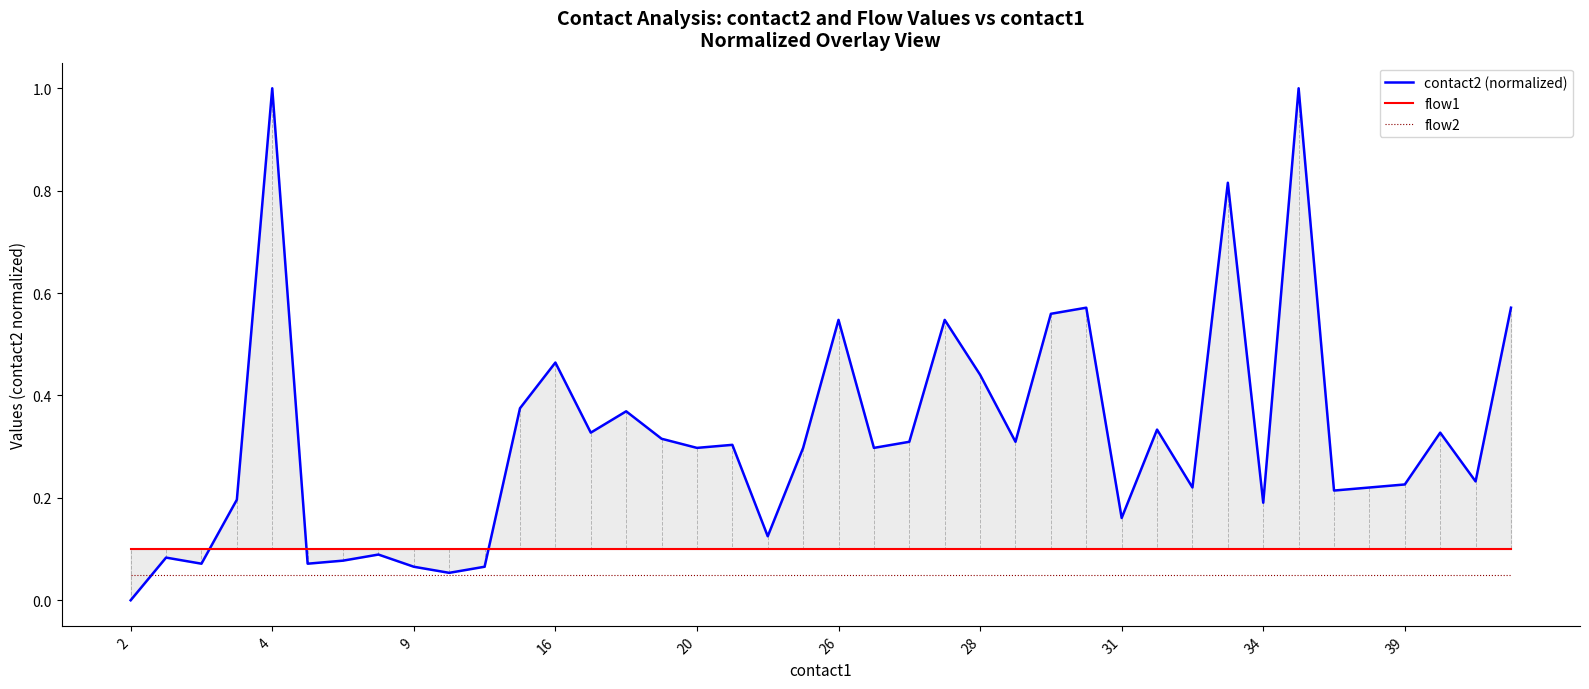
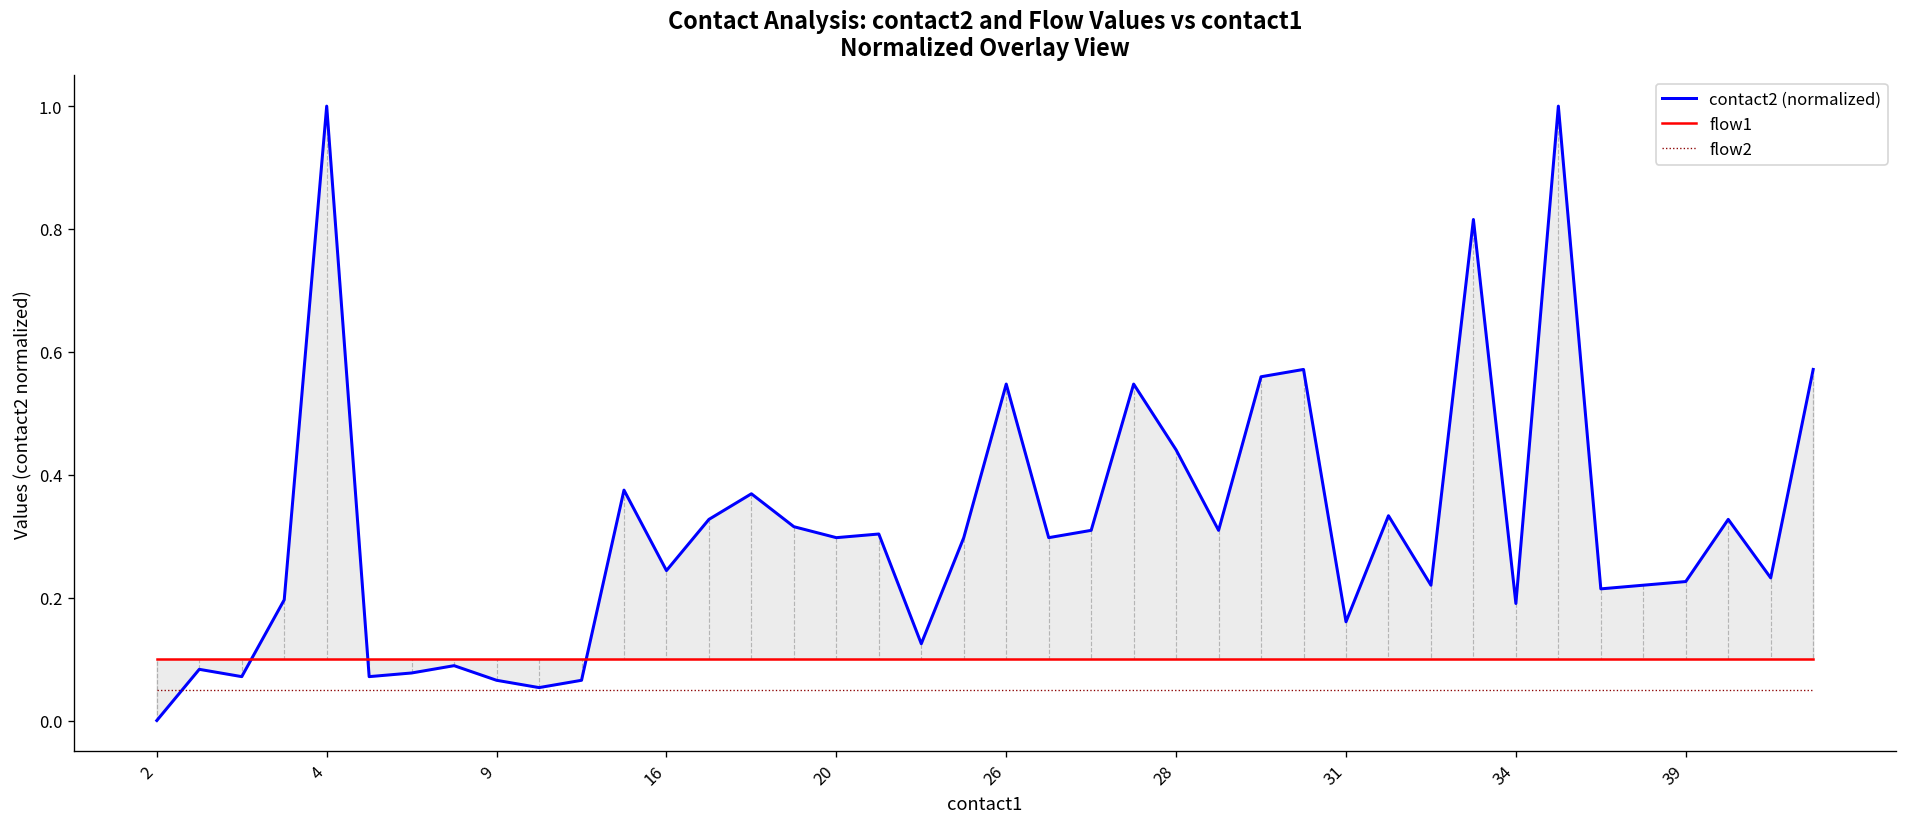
contact2 (normalized), 16: 0.46 -> 0.24
